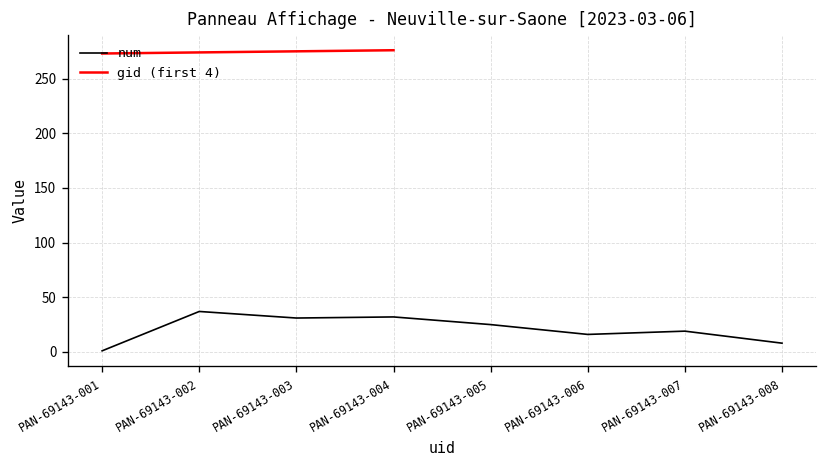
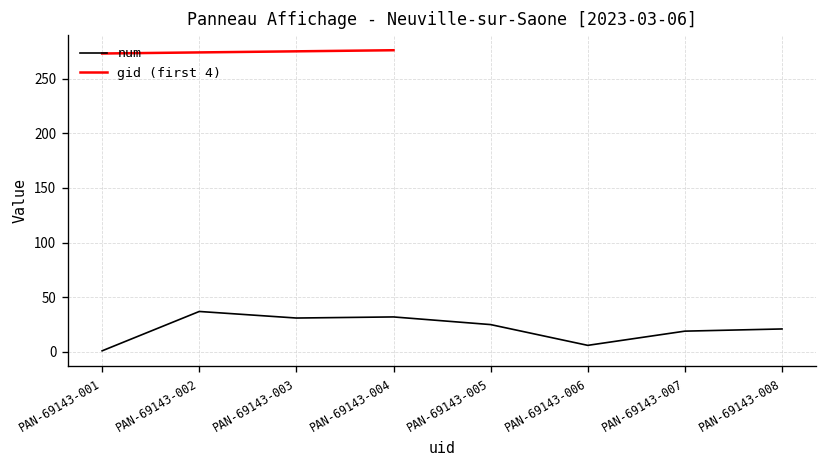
num, PAN-69143-006: 20 -> 10
num, PAN-69143-008: 10 -> 20
